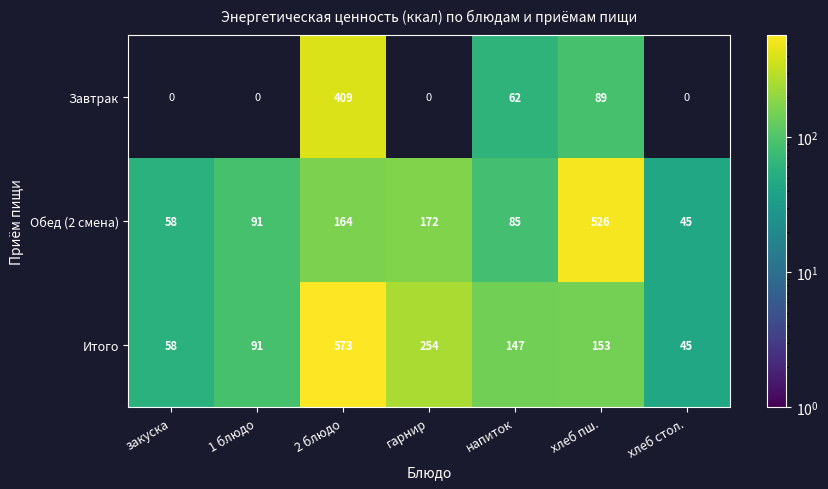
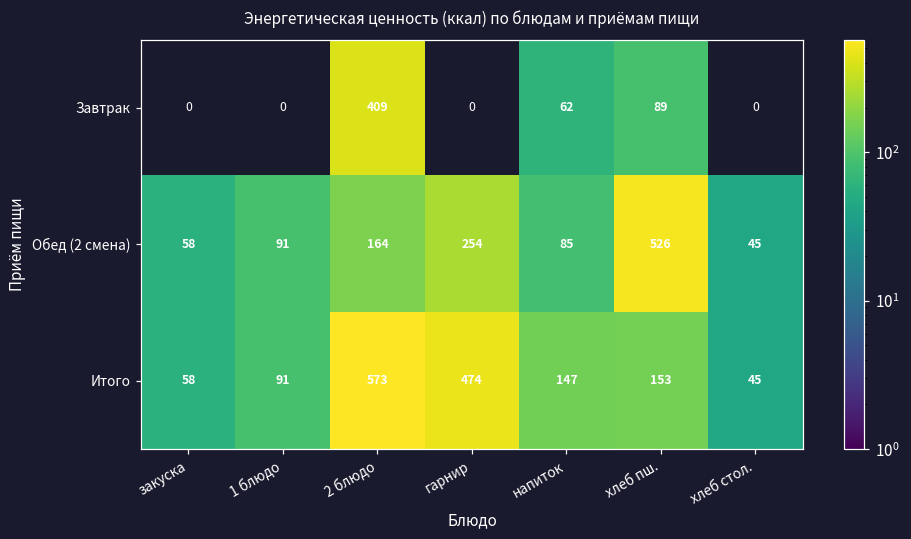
Обед (2 смена), гарнир: 172 -> 254
Итого, гарнир: 254 -> 474
